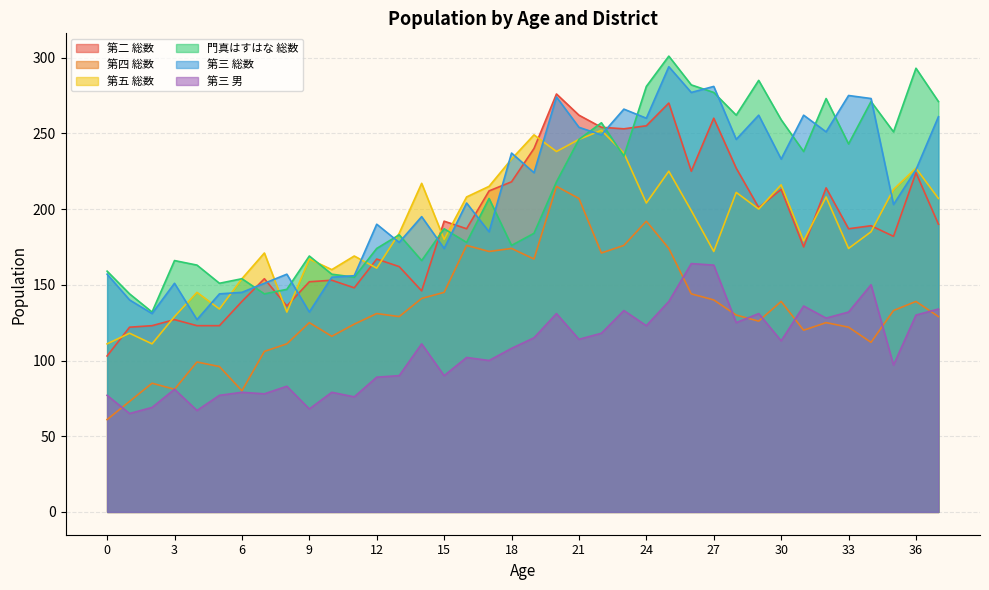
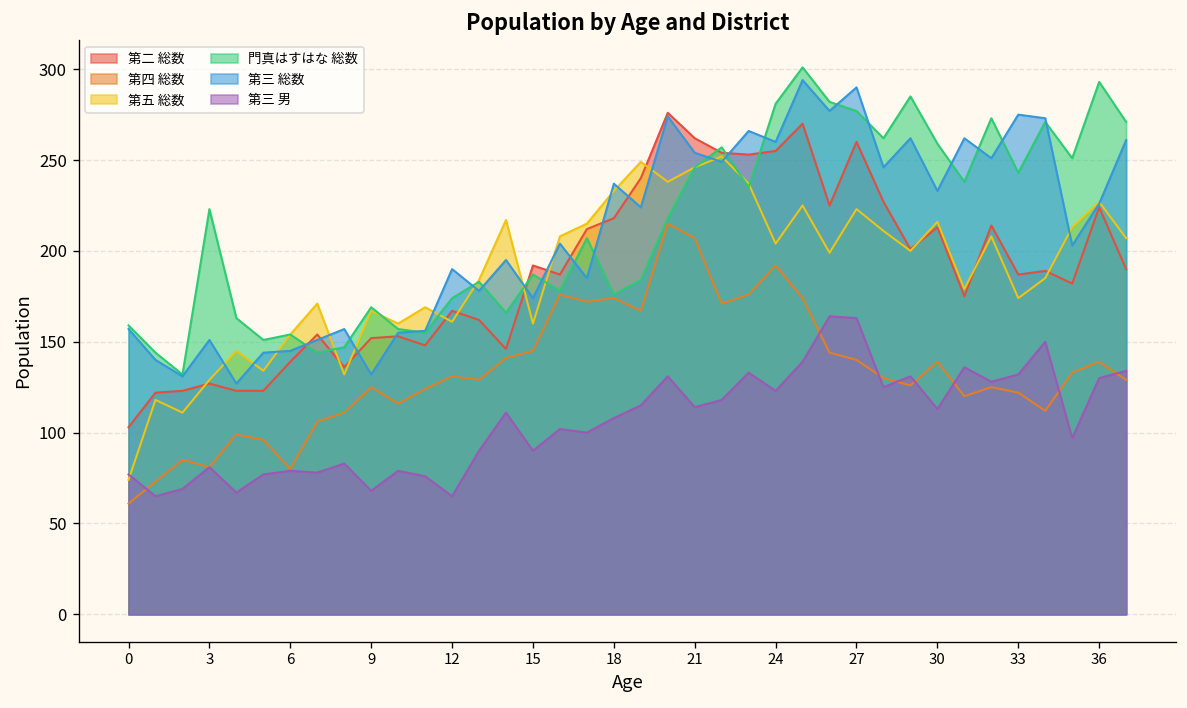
第五 総数, 0: 111 -> 74
門真はすはな 総数, 3: 166 -> 223
第三 男, 12: 89 -> 65
第五 総数, 15: 180 -> 160
第五 総数, 27: 172 -> 223
第三 総数, 27: 281 -> 290
